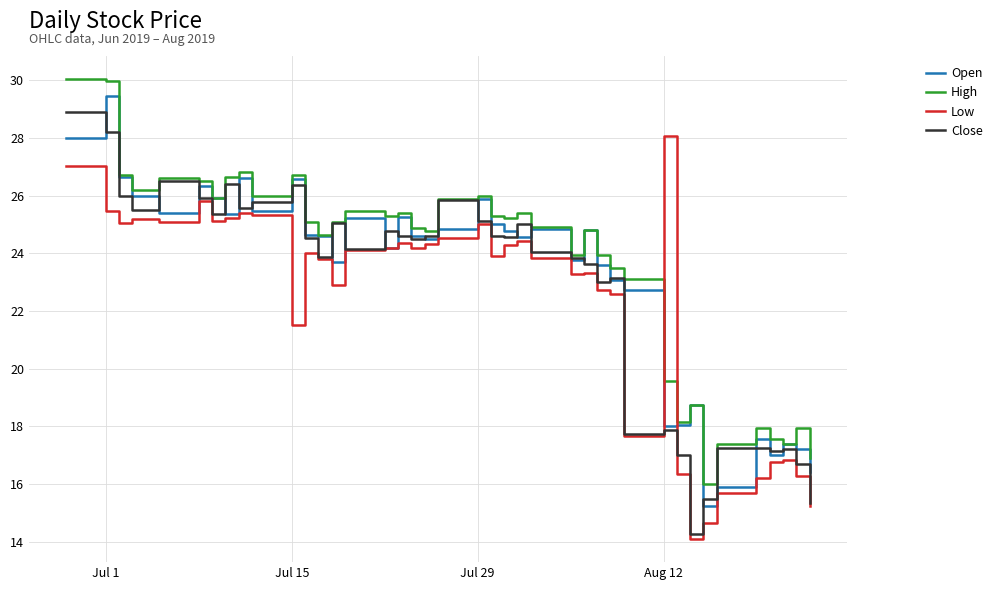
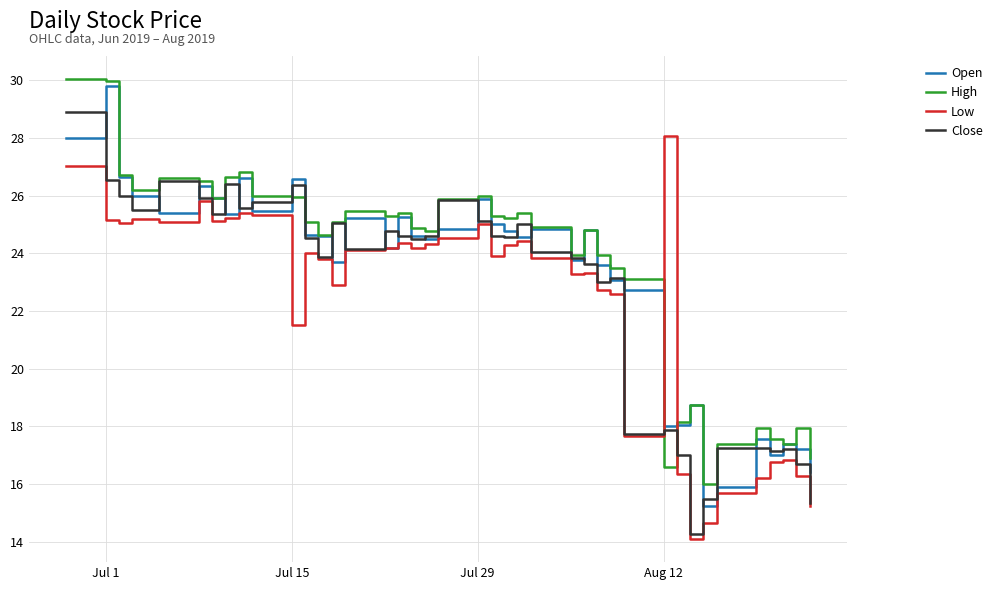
Open, Jul 1: 29.5 -> 29.8
Low, Jul 1: 25.5 -> 25.2
Close, Jul 1: 28.2 -> 26.6
High, Jul 15: 26.7 -> 26.0
High, Aug 12: 19.6 -> 16.6
